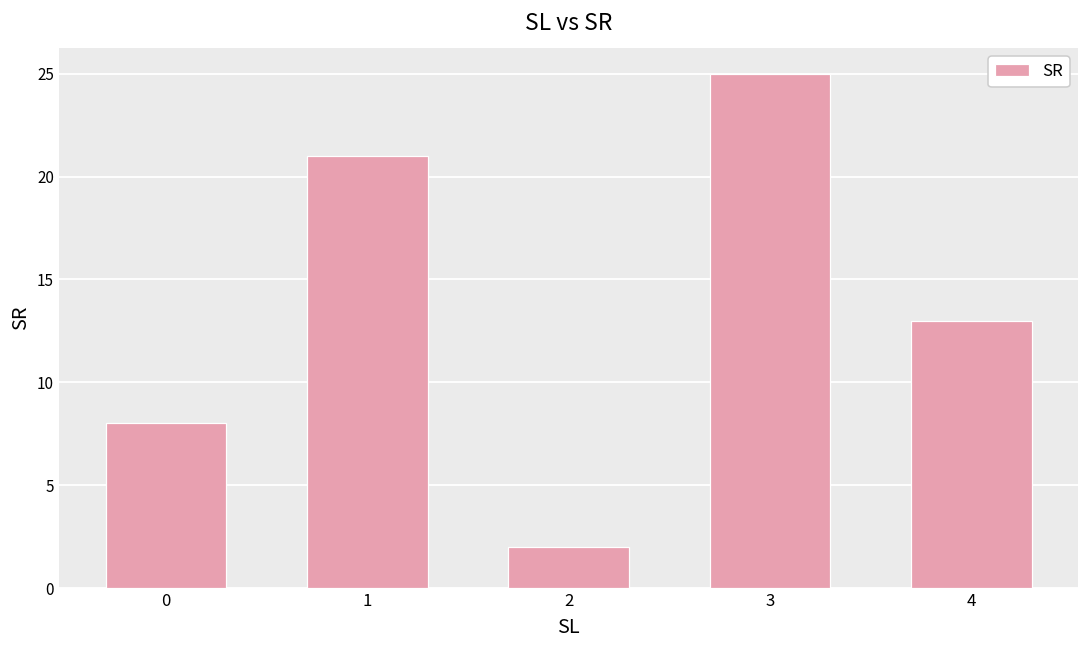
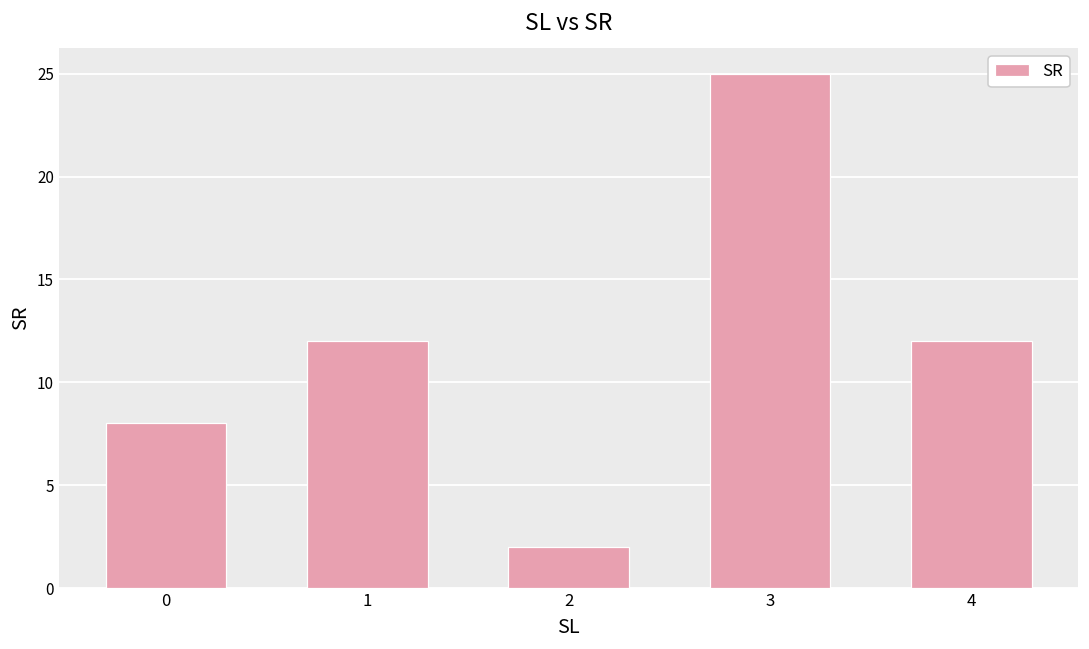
1: 21 -> 12
4: 13 -> 12
